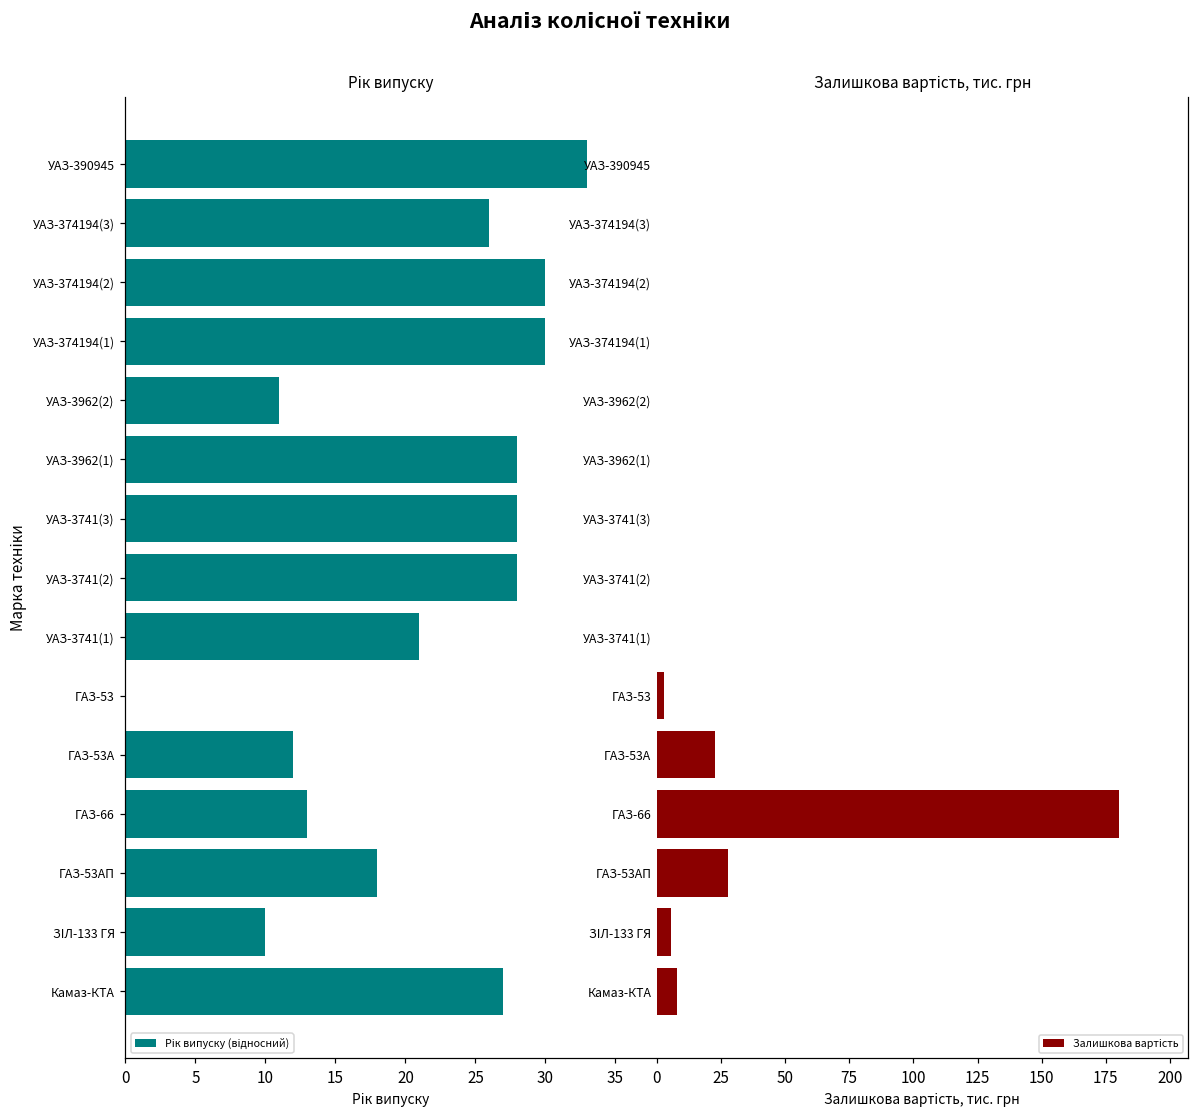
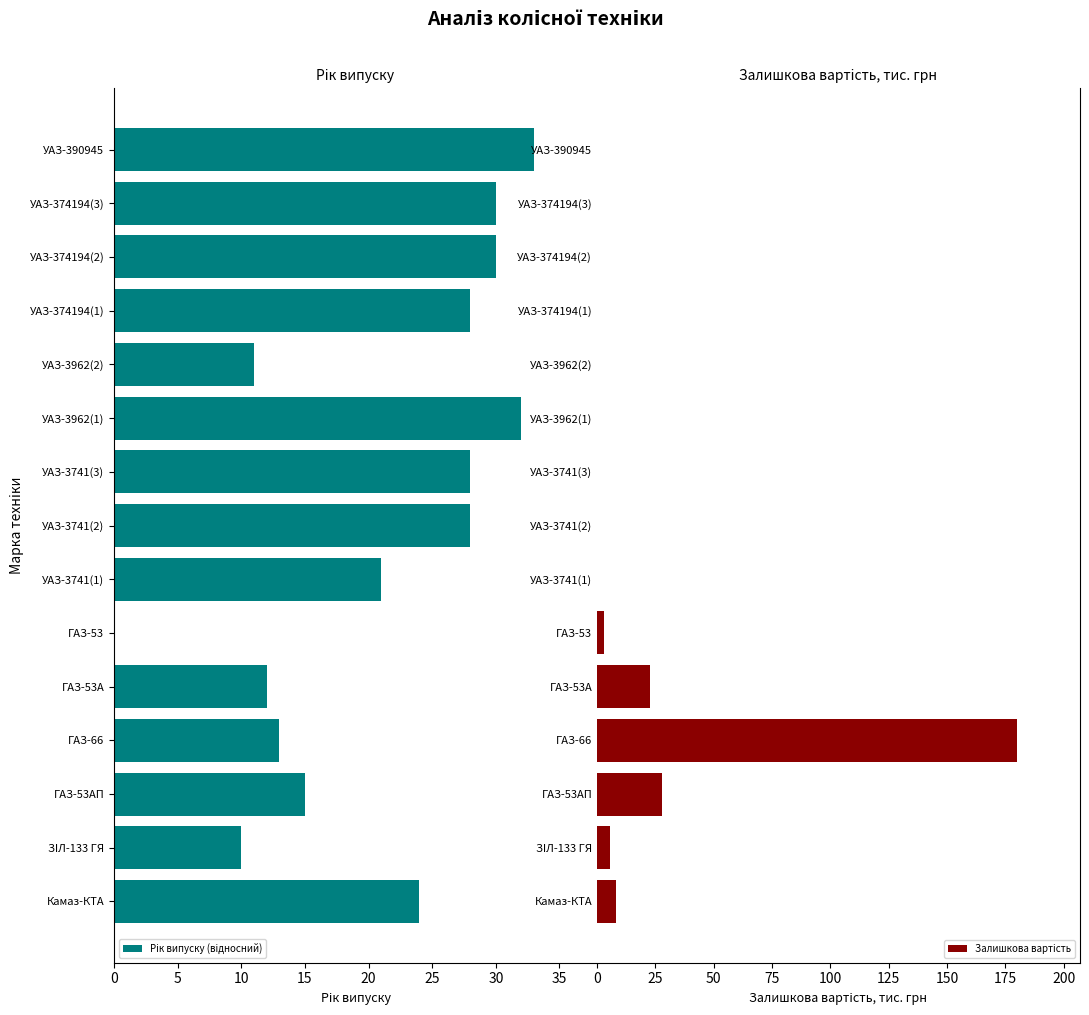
Рік випуску, УАЗ-374194(3): 26.0 -> 30.0
Рік випуску, УАЗ-374194(1): 30.0 -> 28.0
Рік випуску, УАЗ-3962(1): 28.0 -> 32.0
Рік випуску, ГАЗ-53АП: 18.0 -> 15.0
Рік випуску, Камаз-КТА: 27.0 -> 24.0
